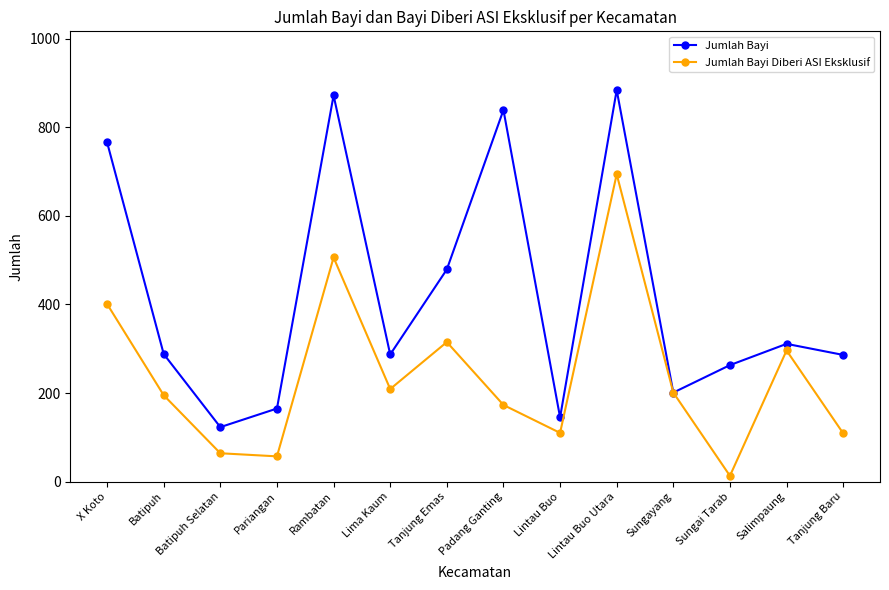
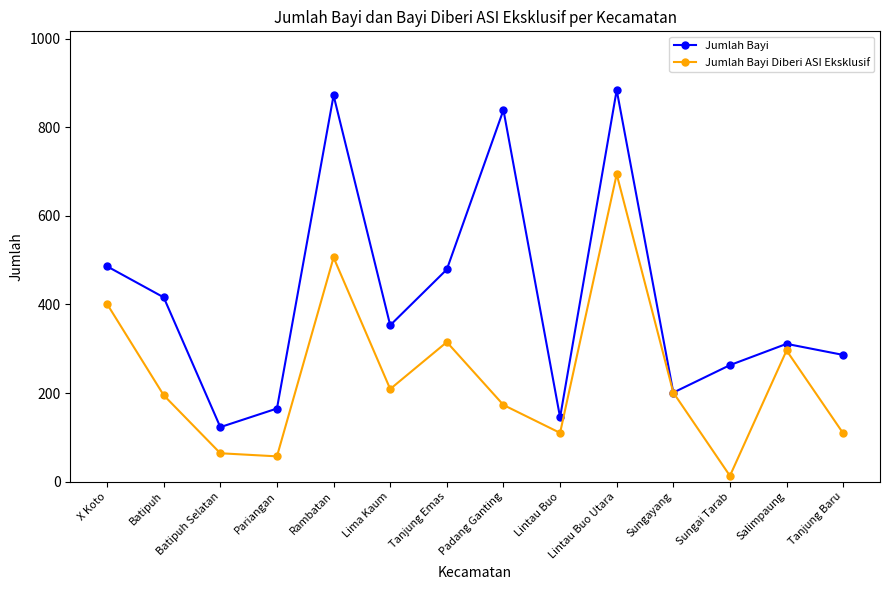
Jumlah Bayi, X Koto: 770 -> 490
Jumlah Bayi, Batipuh: 290 -> 420
Jumlah Bayi, Lima Kaum: 290 -> 350
